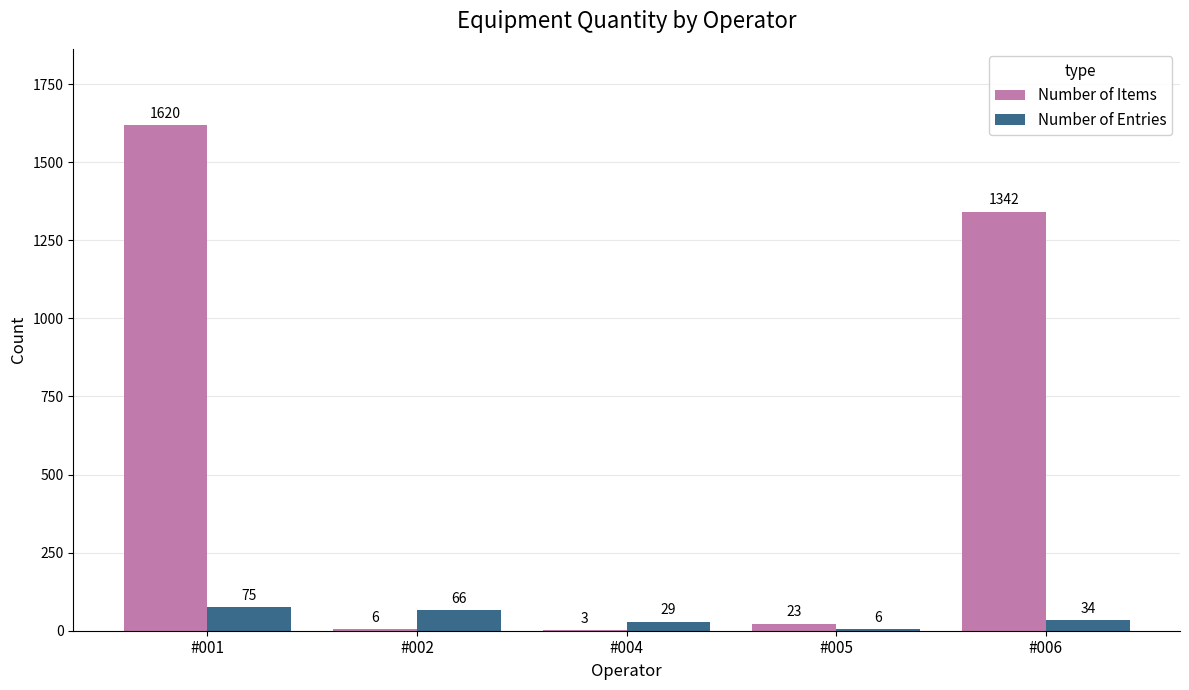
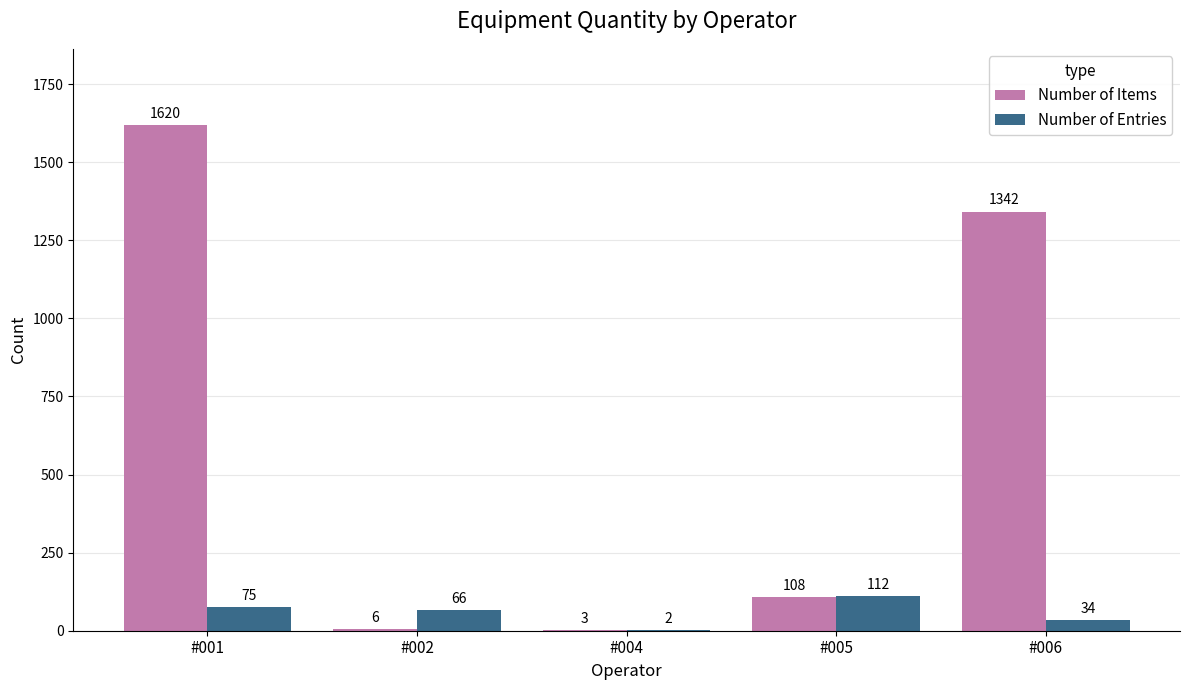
Number of Entries, #004: 29 -> 2
Number of Items, #005: 23 -> 108
Number of Entries, #005: 6 -> 112
